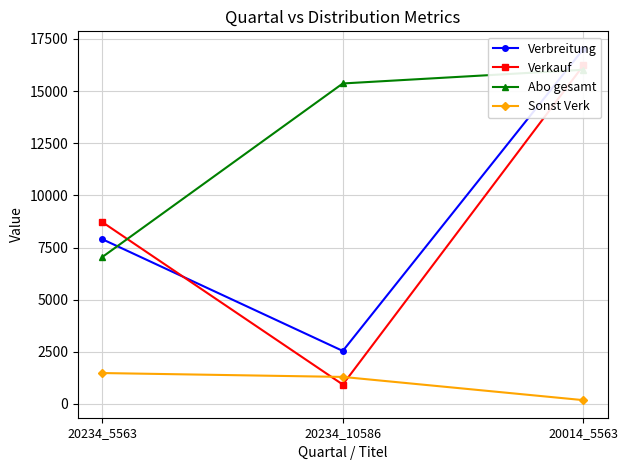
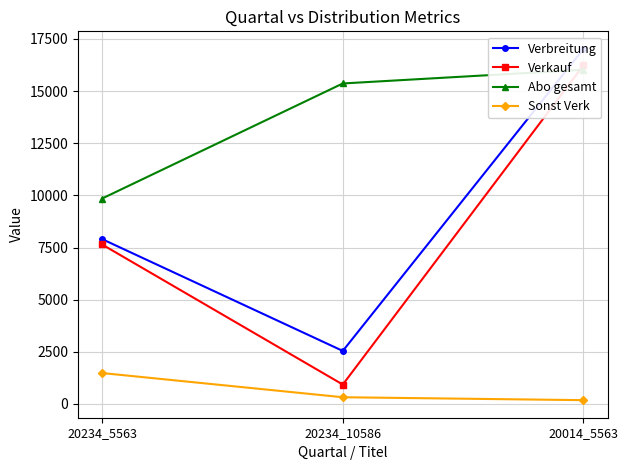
Verkauf, 20234_5563: 8700 -> 7600
Abo gesamt, 20234_5563: 7000 -> 9800
Sonst Verk, 20234_10586: 1300 -> 300
